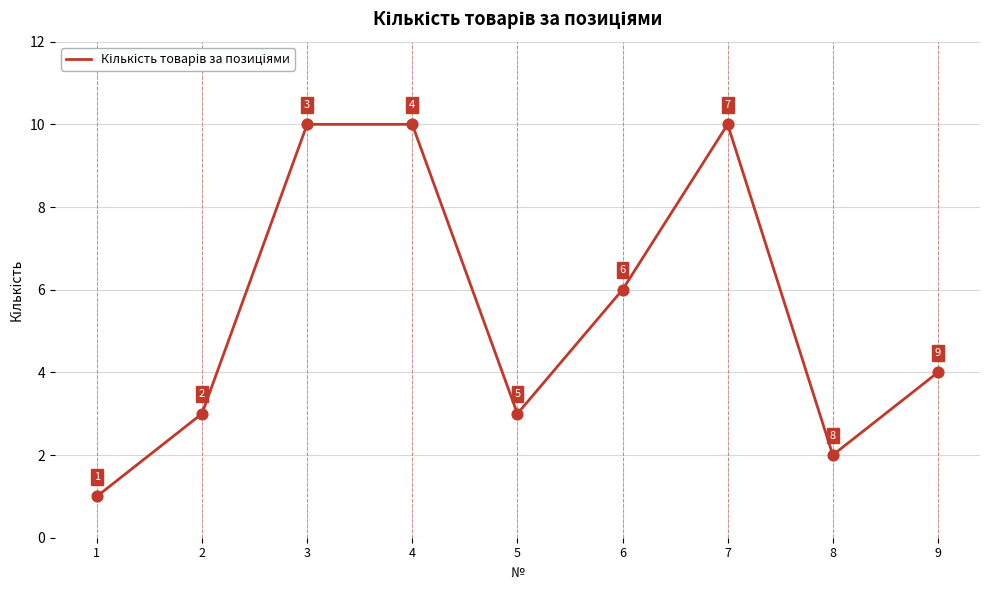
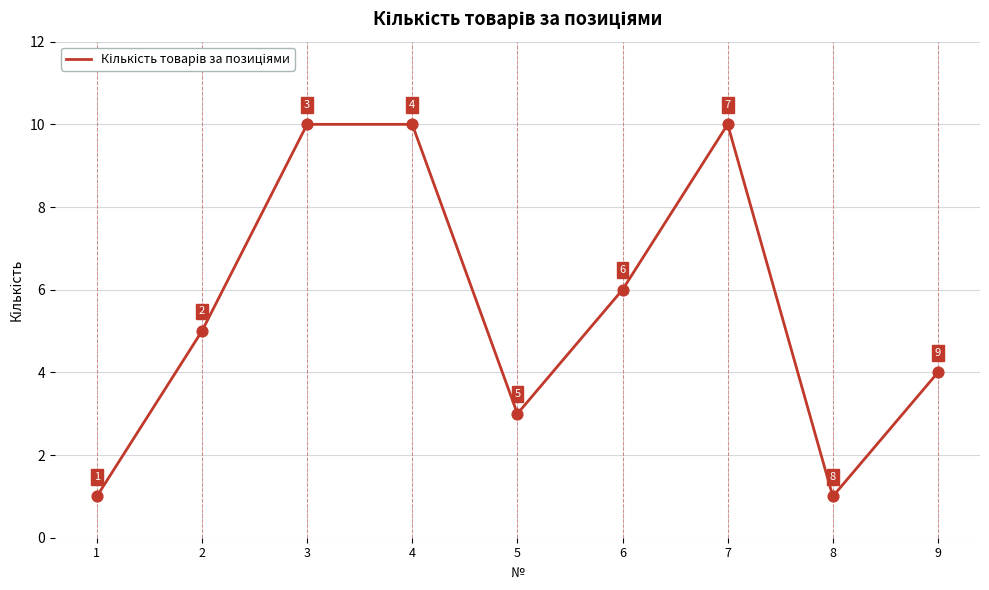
2: 3 -> 5
8: 2 -> 1
